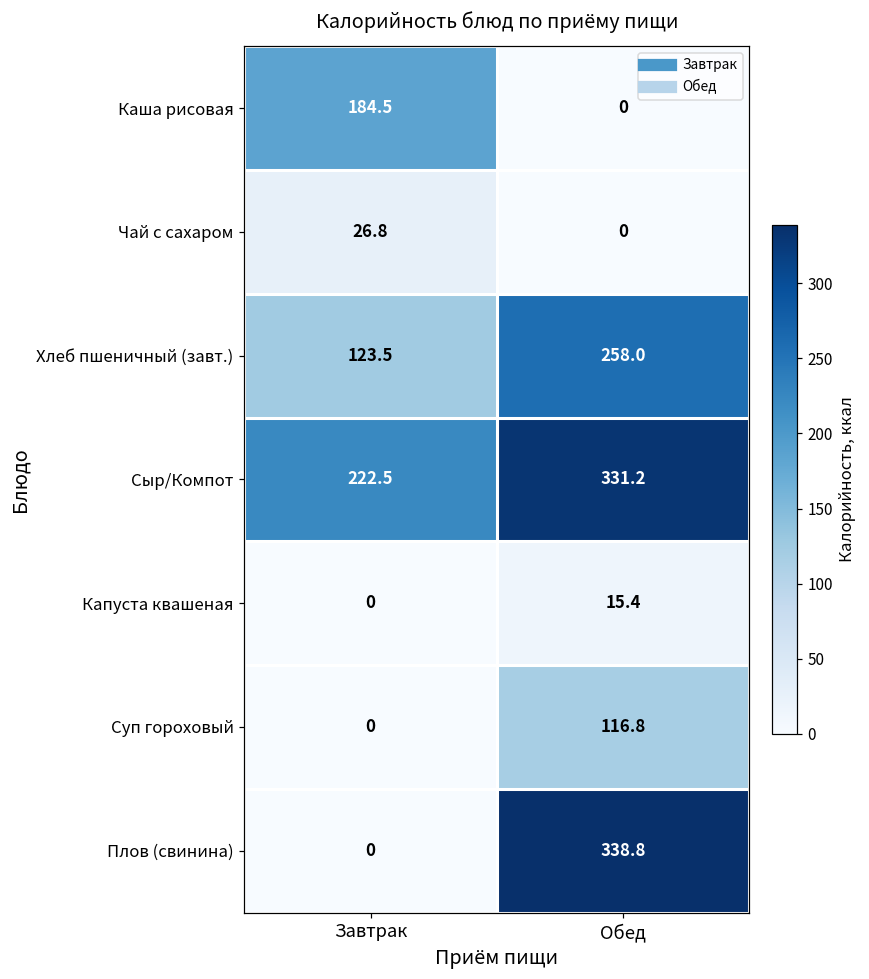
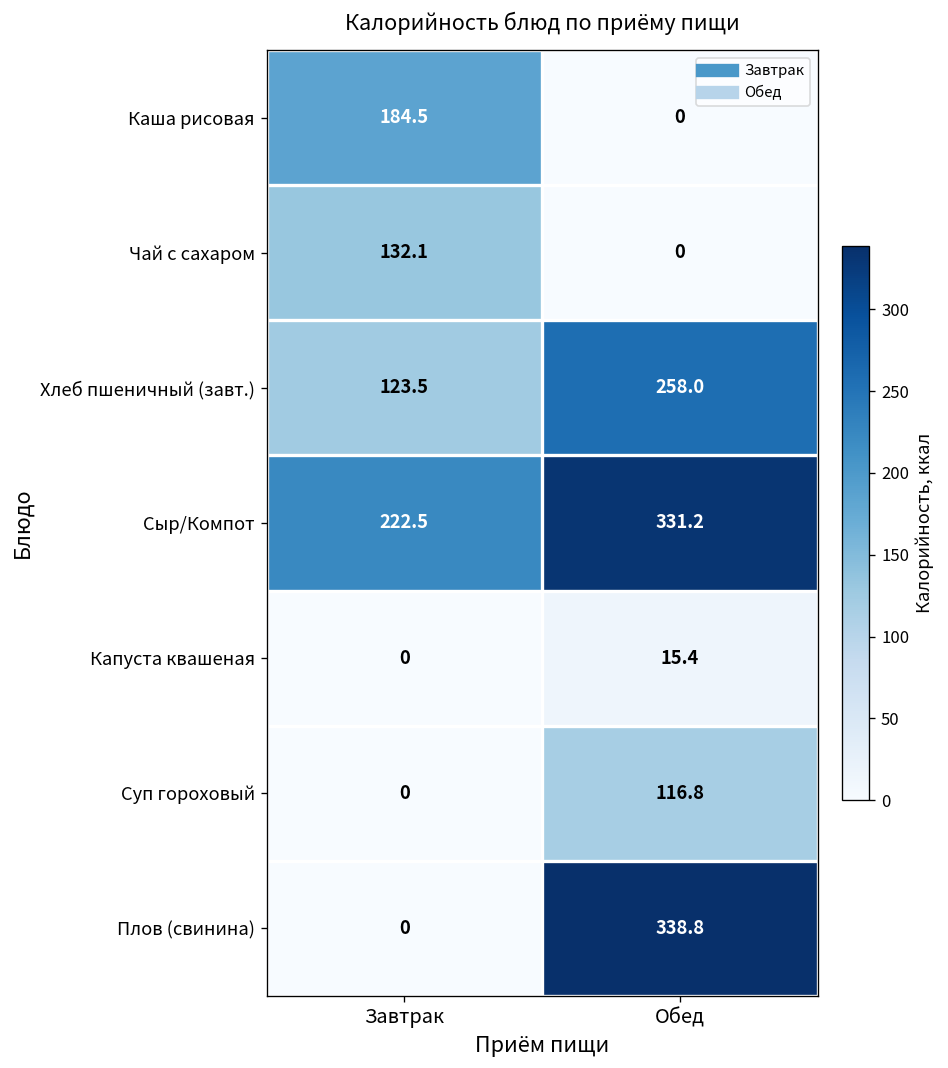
Чай с сахаром, Завтрак: 26.8 -> 132.1
